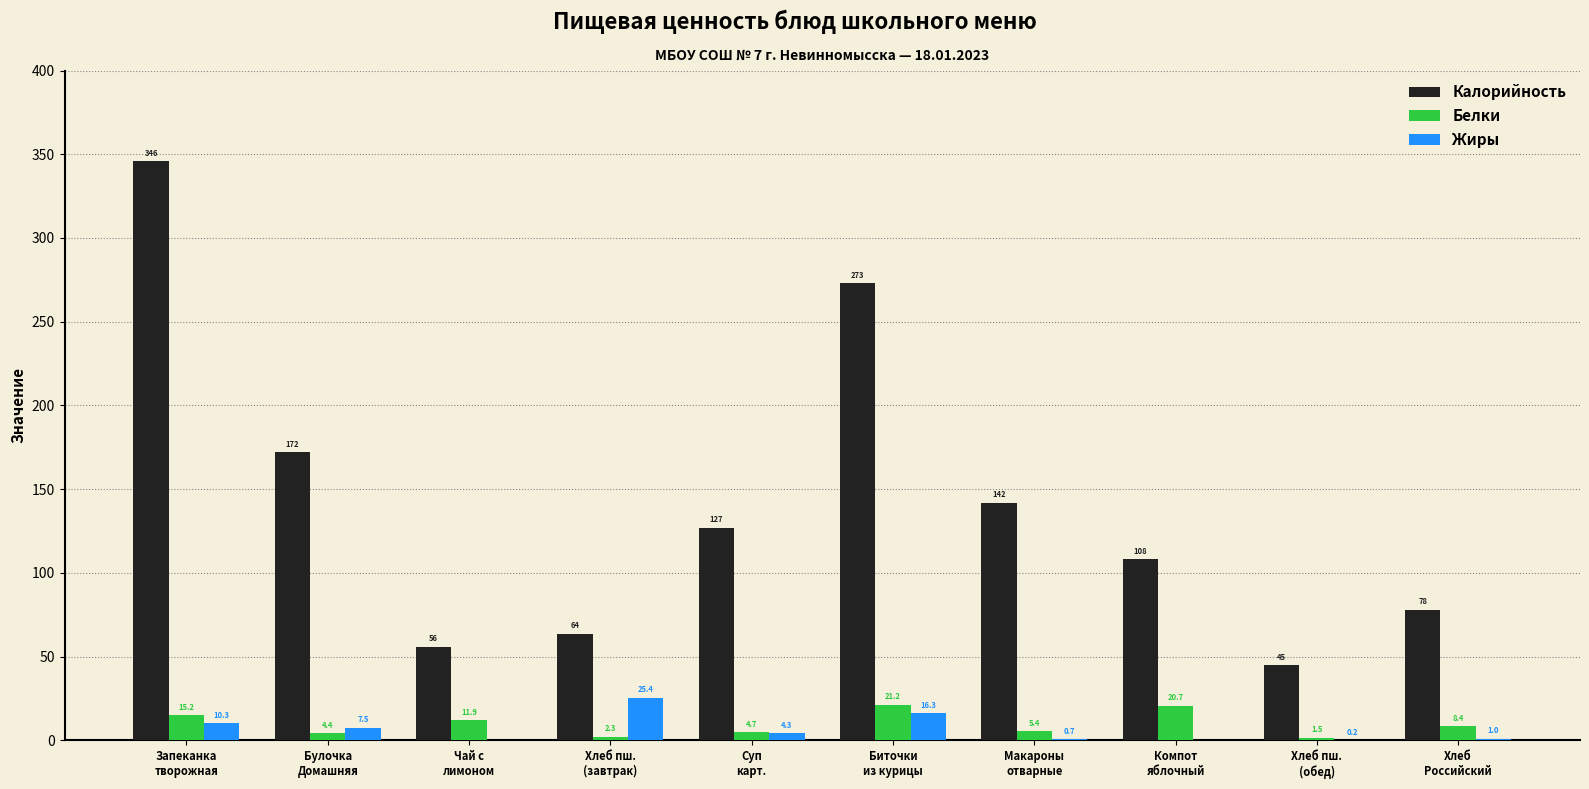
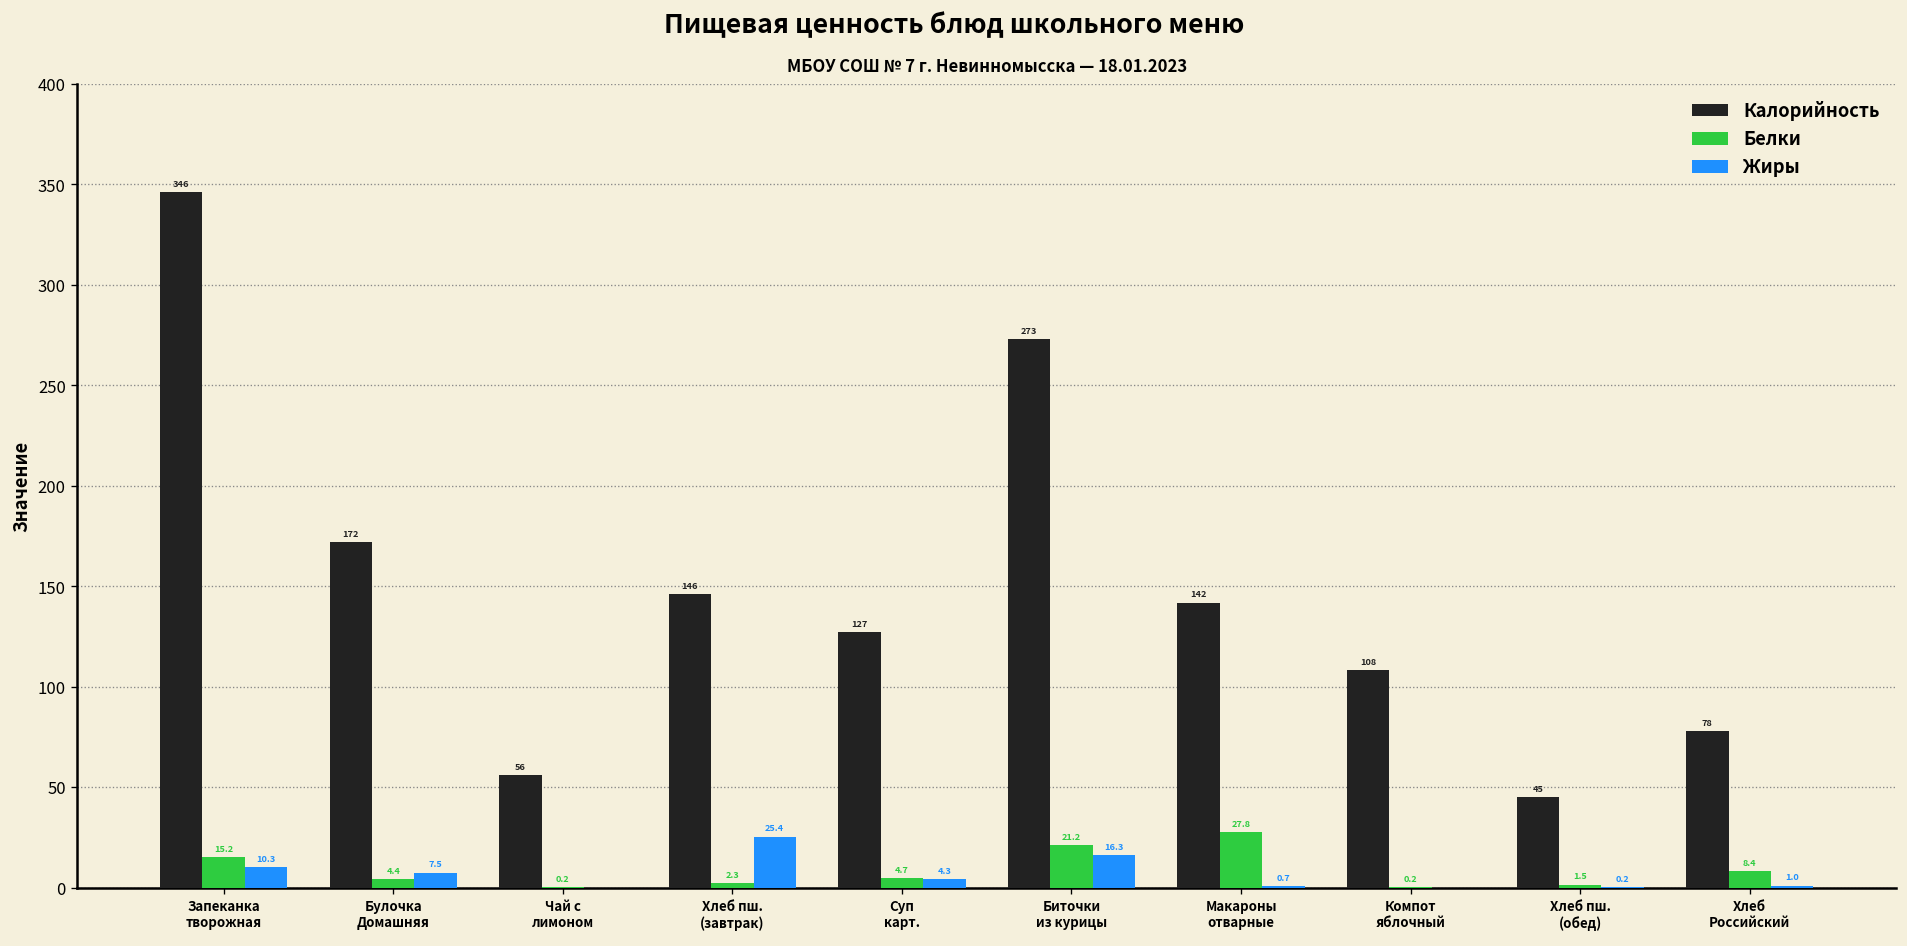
Белки, Чай с лимоном: 11.9 -> 0.2
Калорийность, Хлеб пш. (завтрак): 64 -> 146
Белки, Макароны отварные: 5.4 -> 27.8
Белки, Компот яблочный: 20.7 -> 0.2
